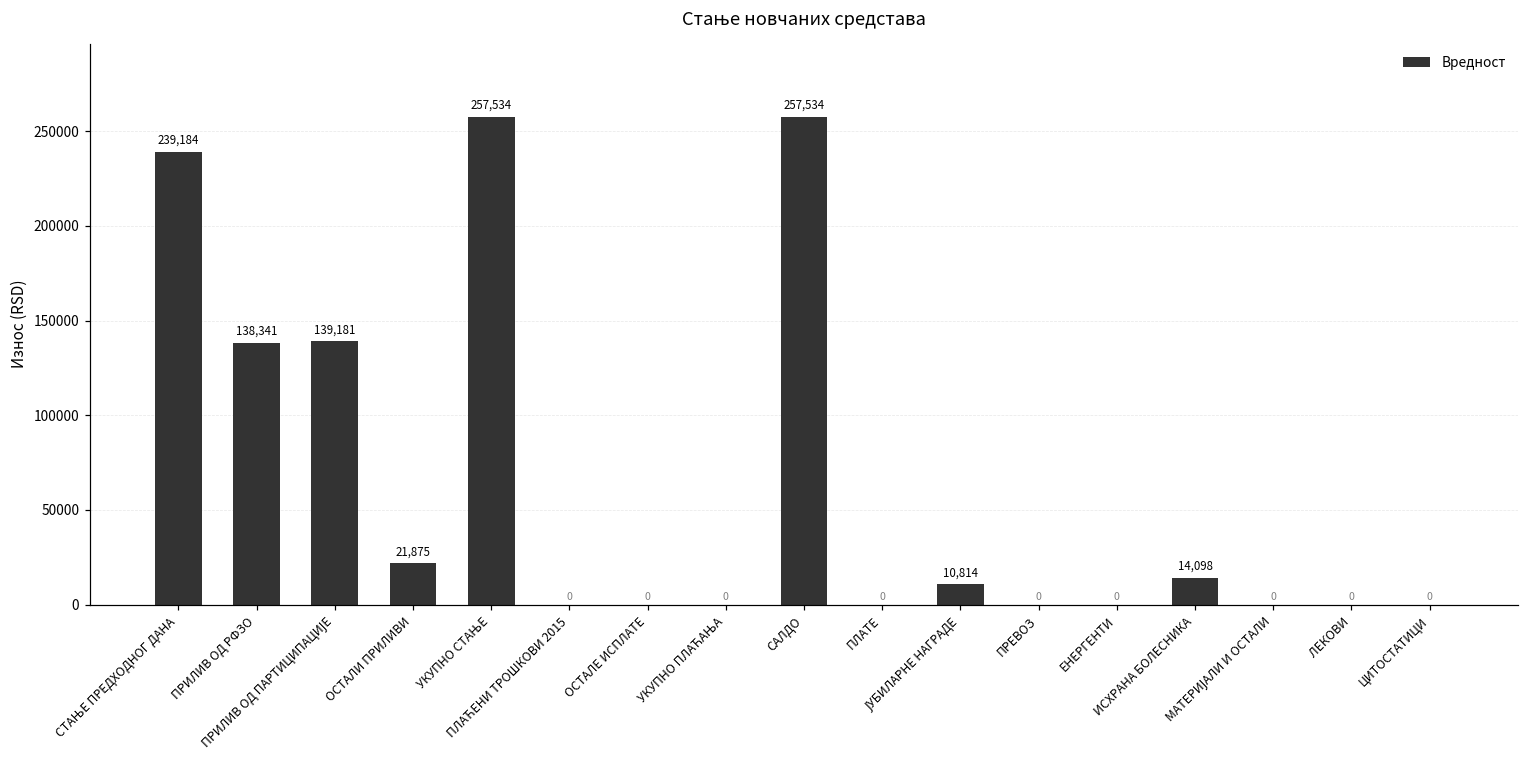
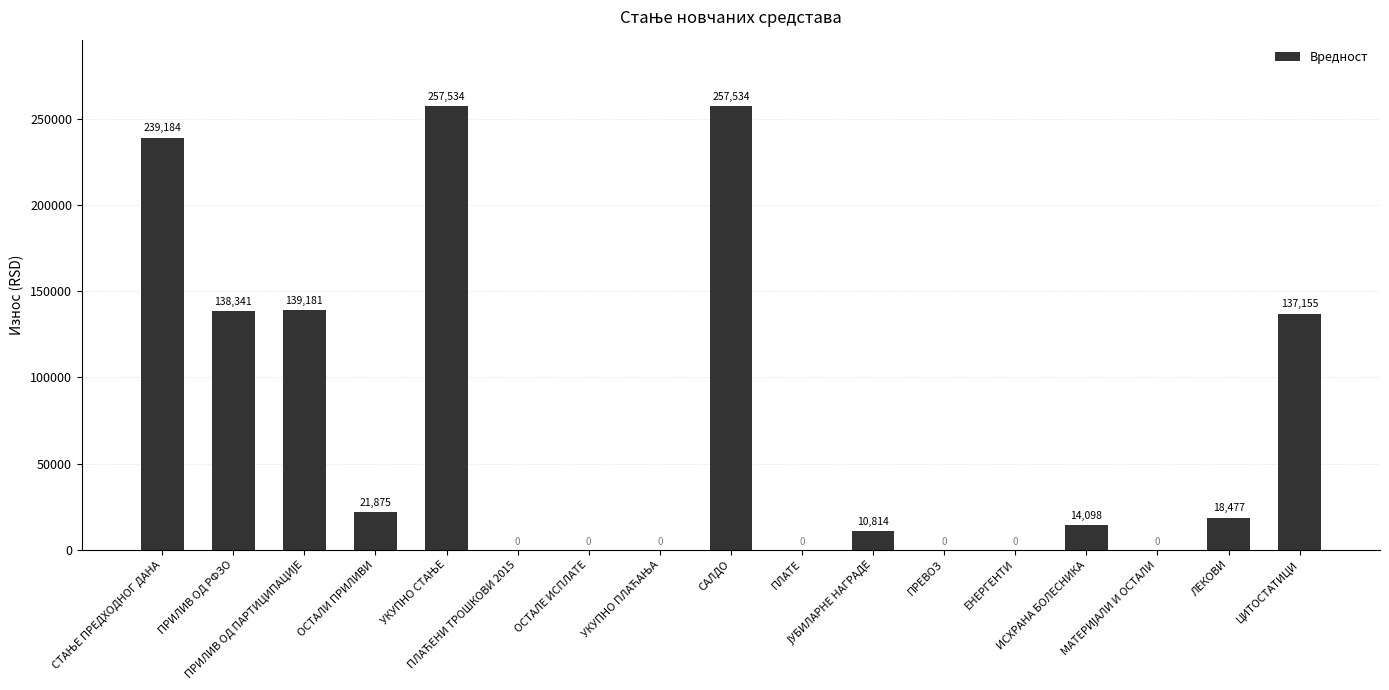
ЛЕКОВИ: 0 -> 18,477
ЦИТОСТАТИЦИ: 0 -> 137,155
